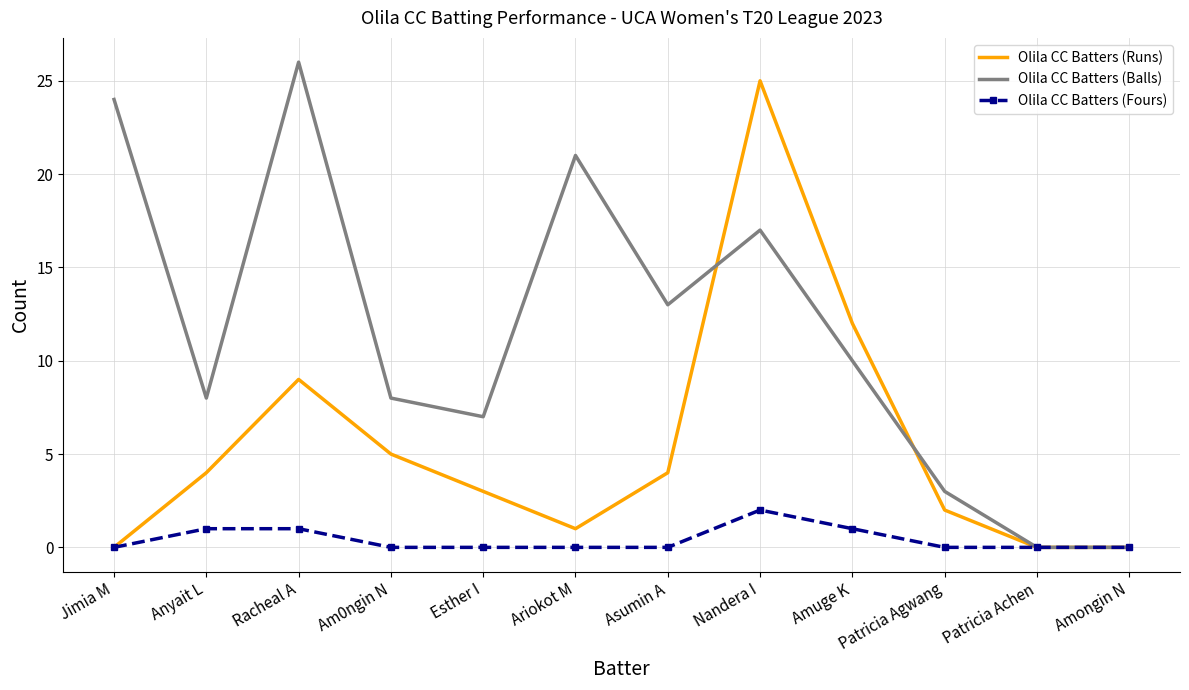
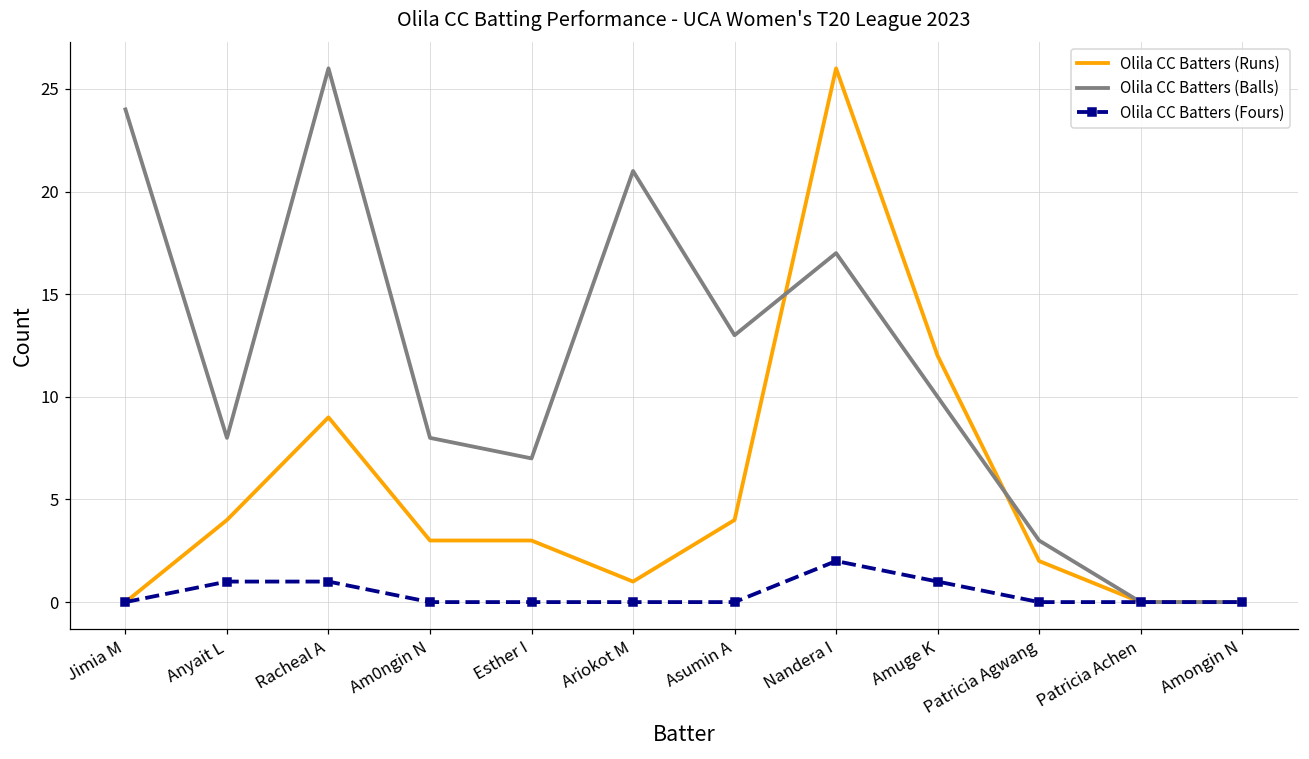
Olila CC Batters (Runs), Am0ngin N: 5 -> 3
Olila CC Batters (Runs), Nandera I: 25 -> 26
